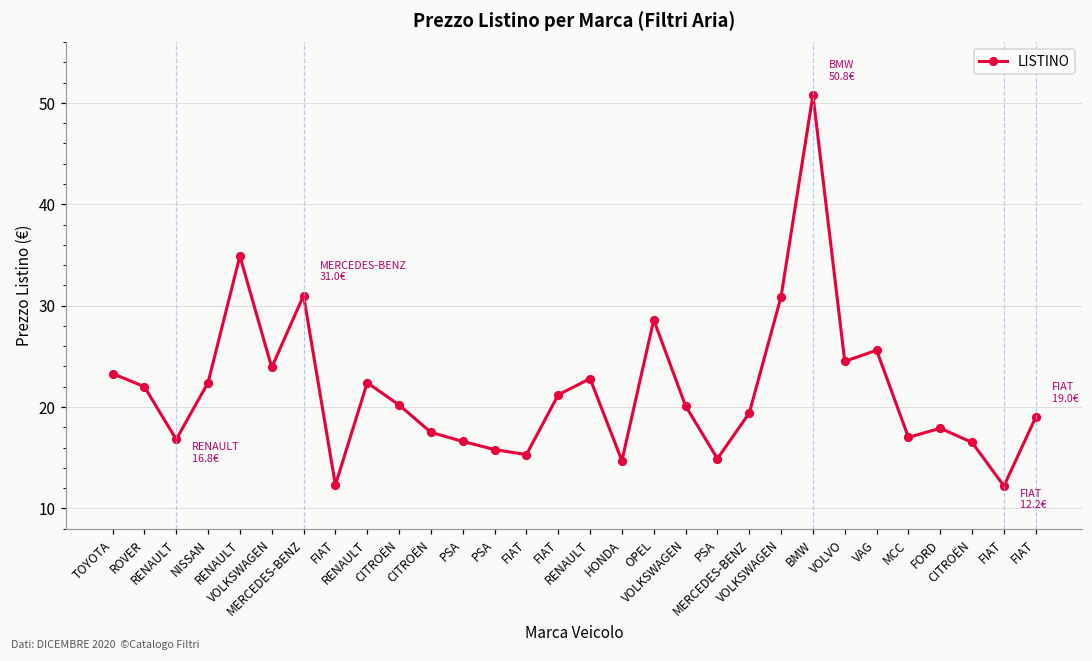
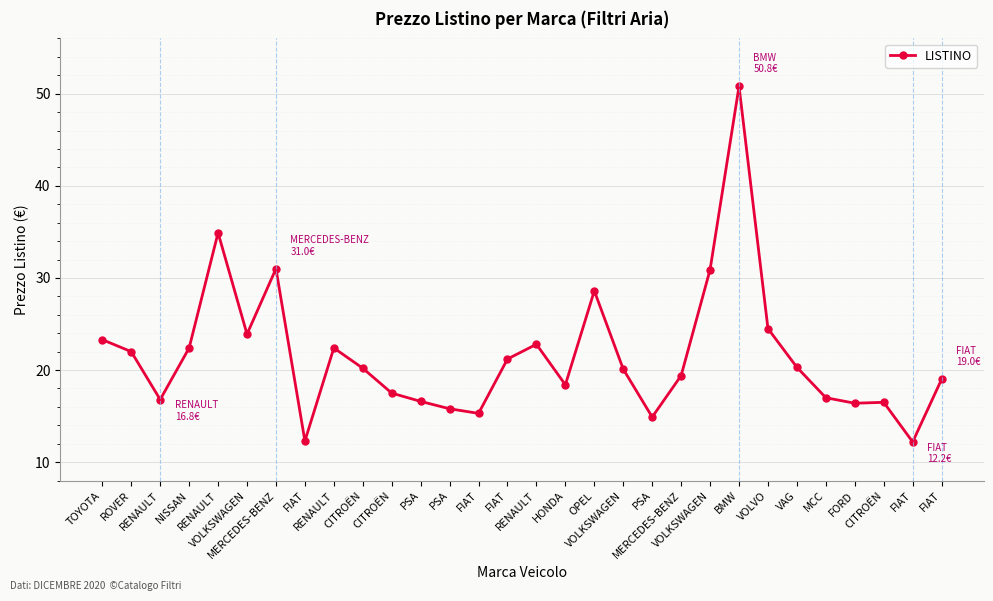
HONDA: 15 -> 18
VAG: 26 -> 20
FORD: 18 -> 16
